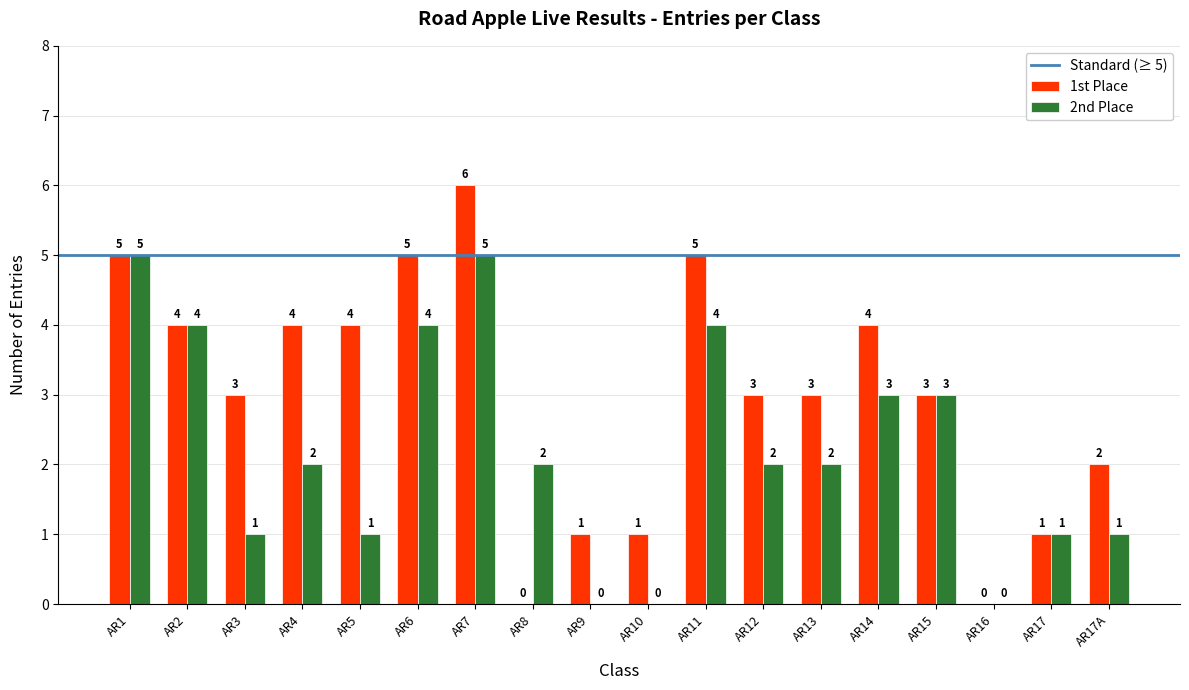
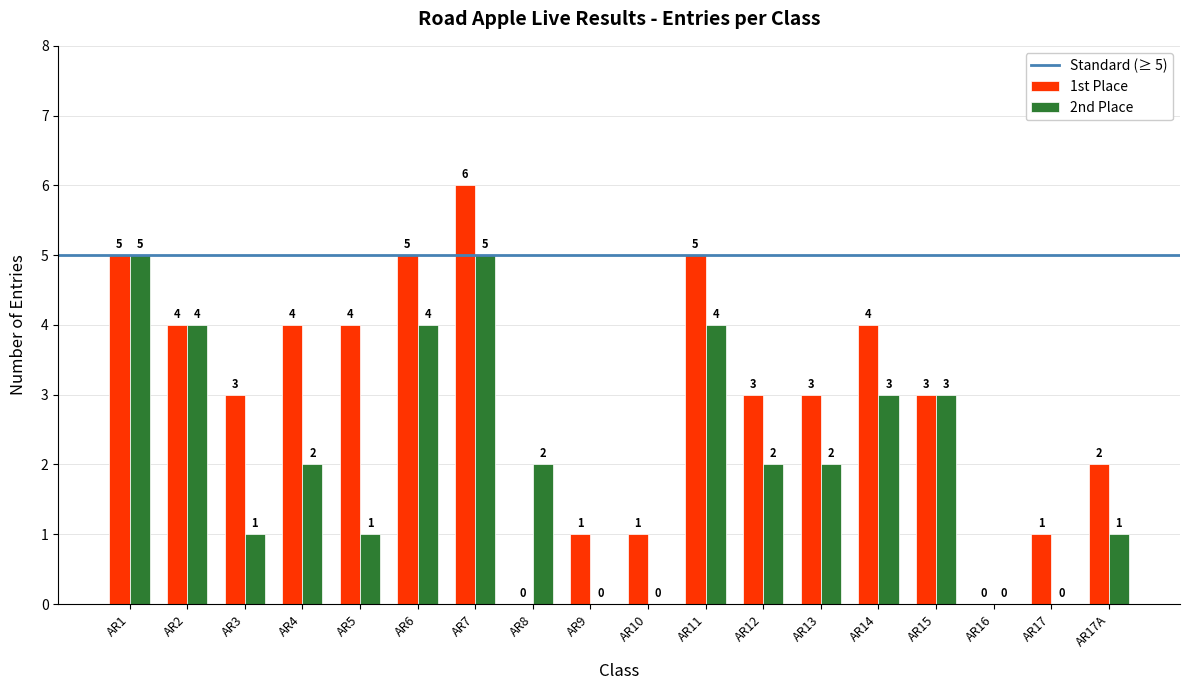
2nd Place, AR17: 1 -> 0
